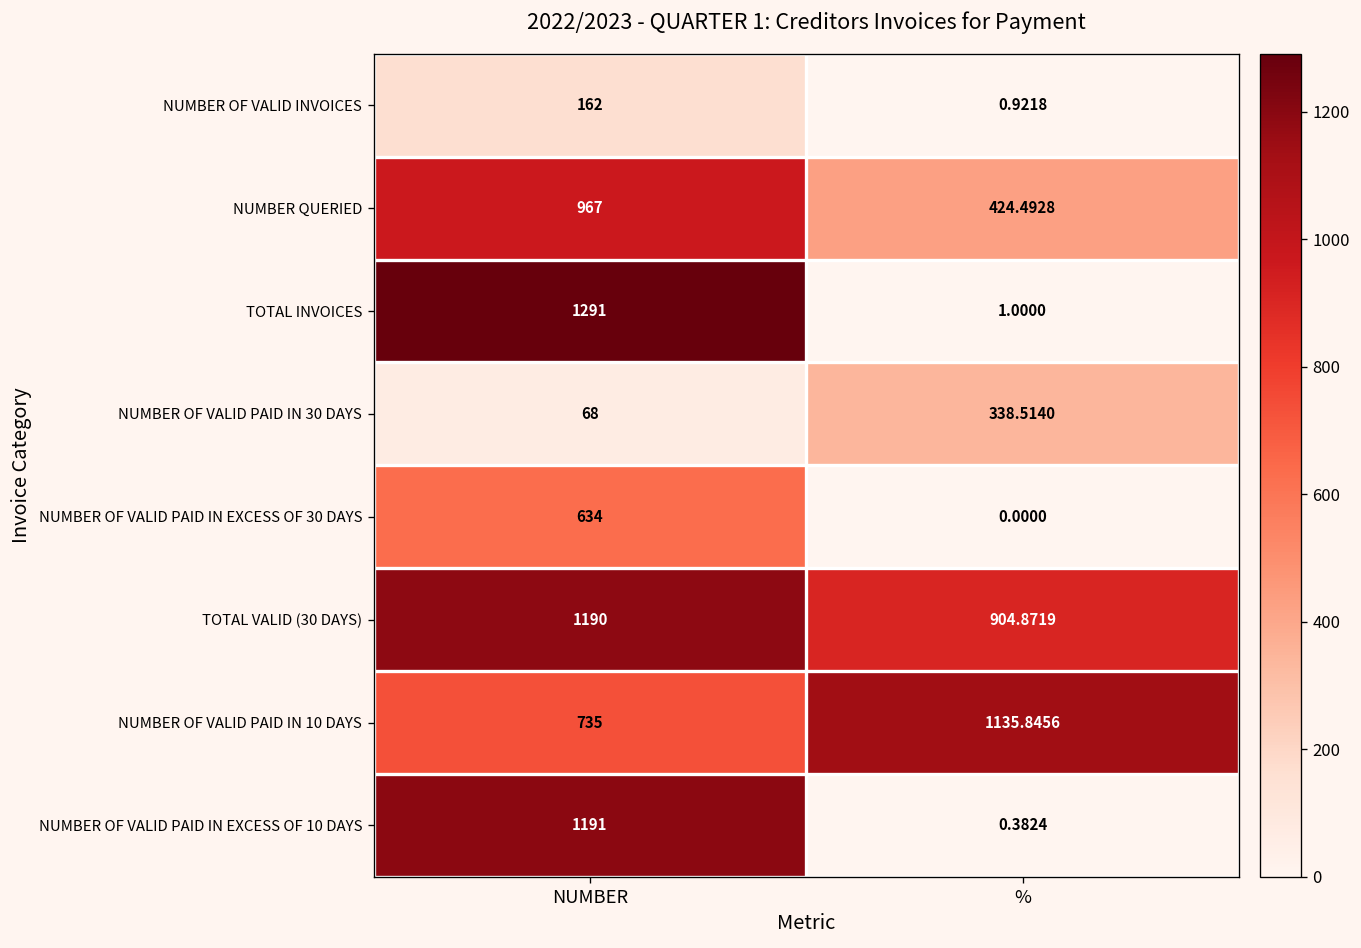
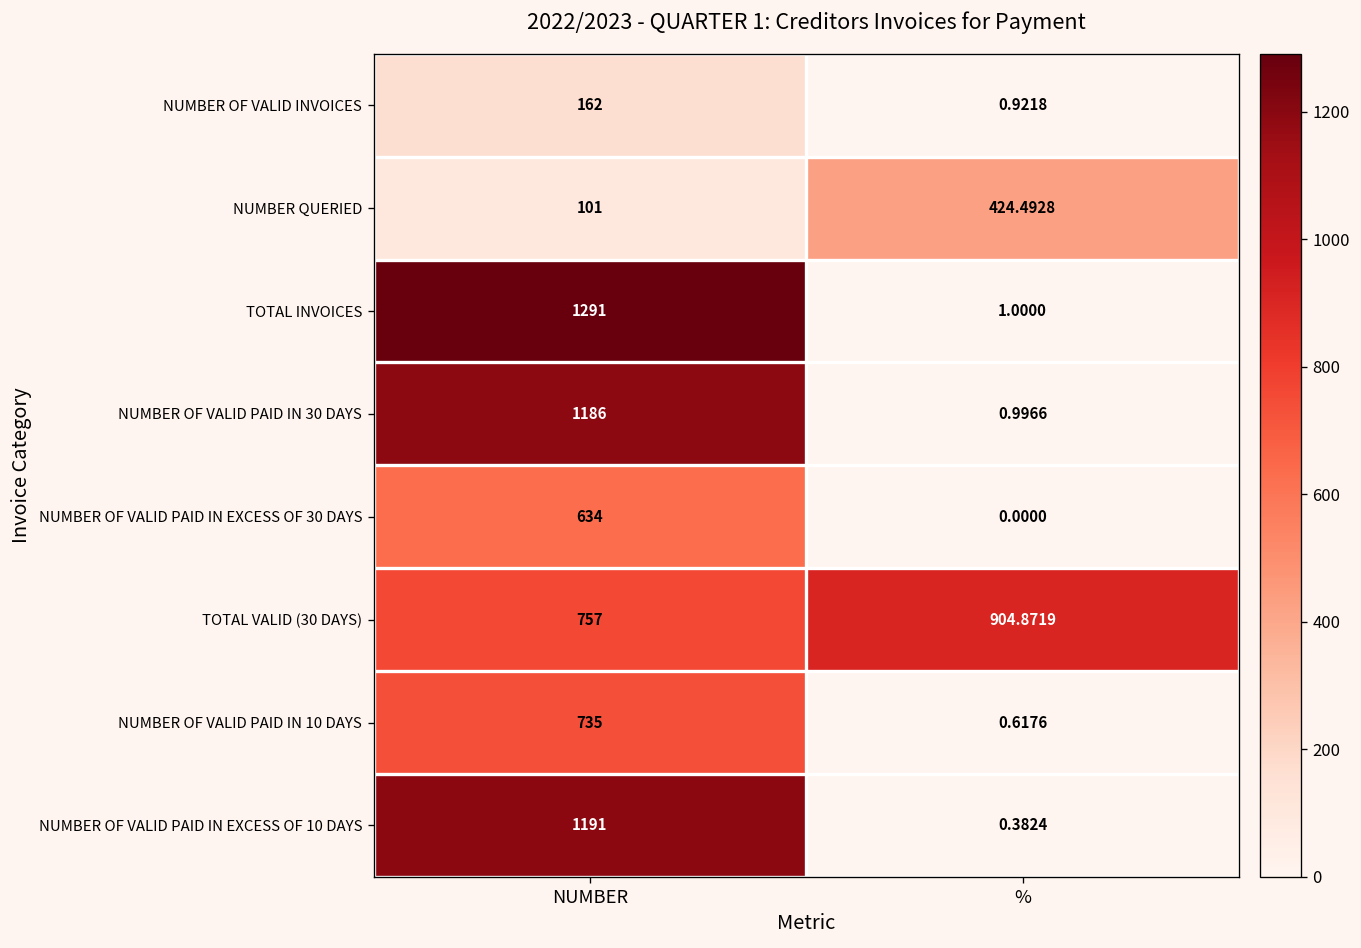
NUMBER QUERIED, NUMBER: 967 -> 101
NUMBER OF VALID PAID IN 30 DAYS, NUMBER: 68 -> 1186
NUMBER OF VALID PAID IN 30 DAYS, %: 338.5140 -> 0.9966
TOTAL VALID (30 DAYS), NUMBER: 1190 -> 757
NUMBER OF VALID PAID IN 10 DAYS, %: 1135.8456 -> 0.6176
